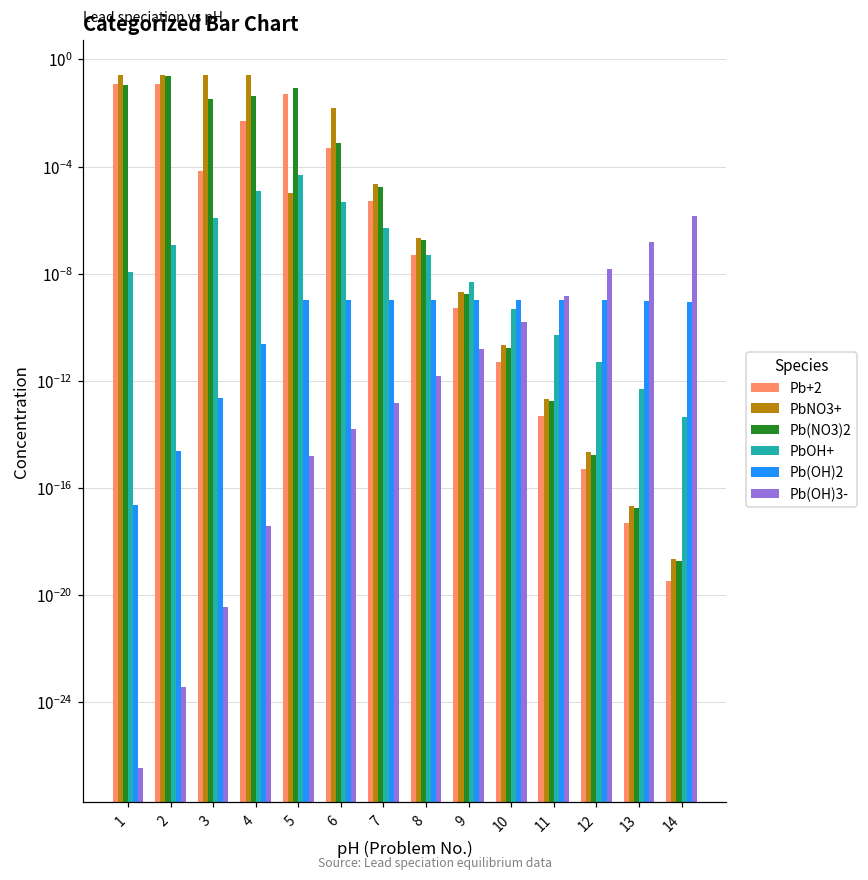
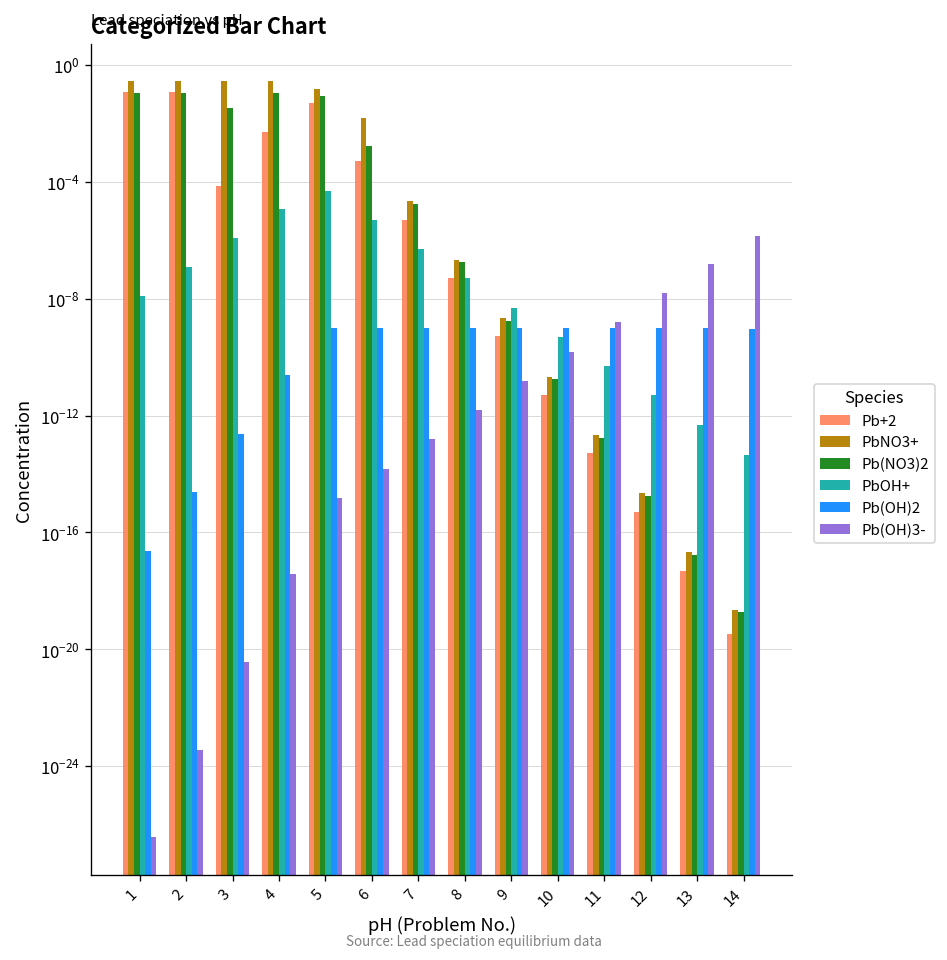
Pb(NO3)2, 2: 0.2 -> 0.1
Pb(NO3)2, 4: 0.04 -> 0.1
PbNO3+, 5: 0.00001 -> 0.1
Pb(NO3)2, 6: 0.0008 -> 0.002
